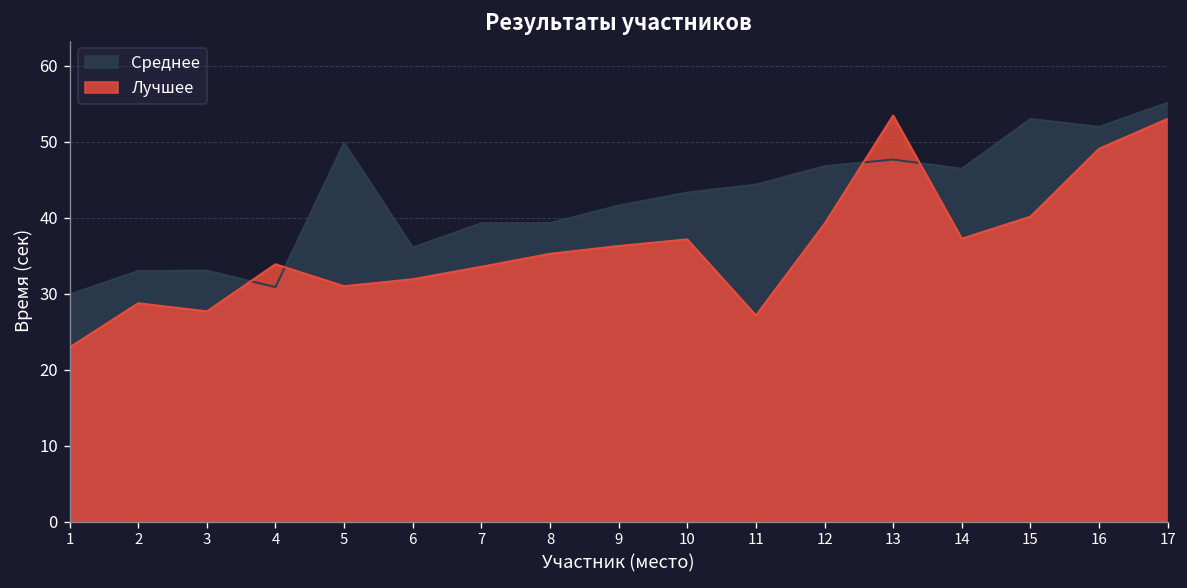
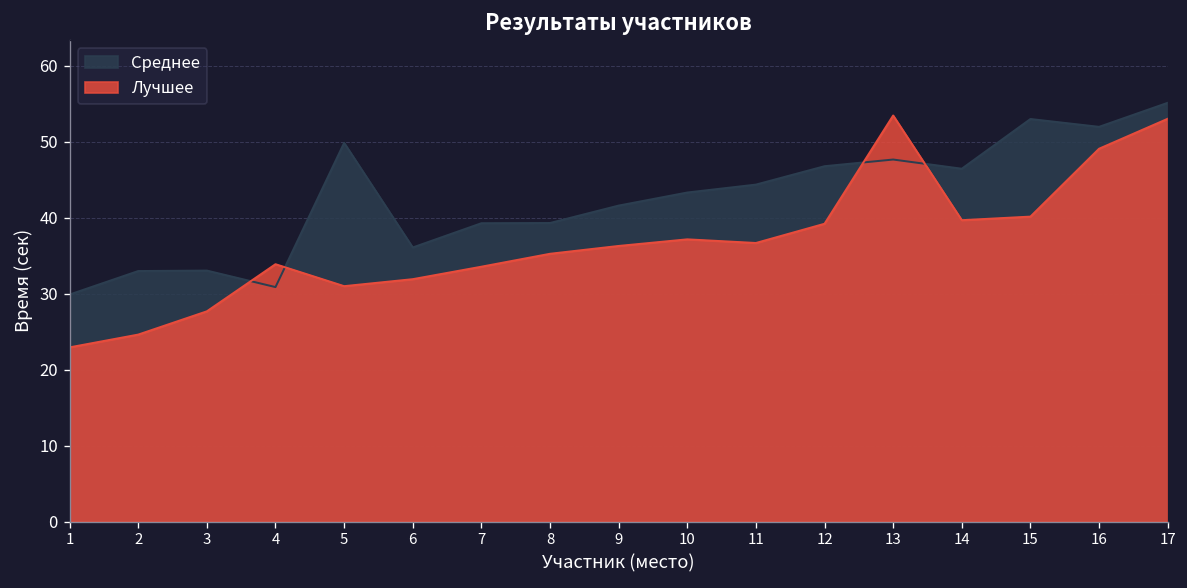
Лучшее, 2: 29 -> 25
Лучшее, 11: 27 -> 37
Лучшее, 14: 37 -> 40
